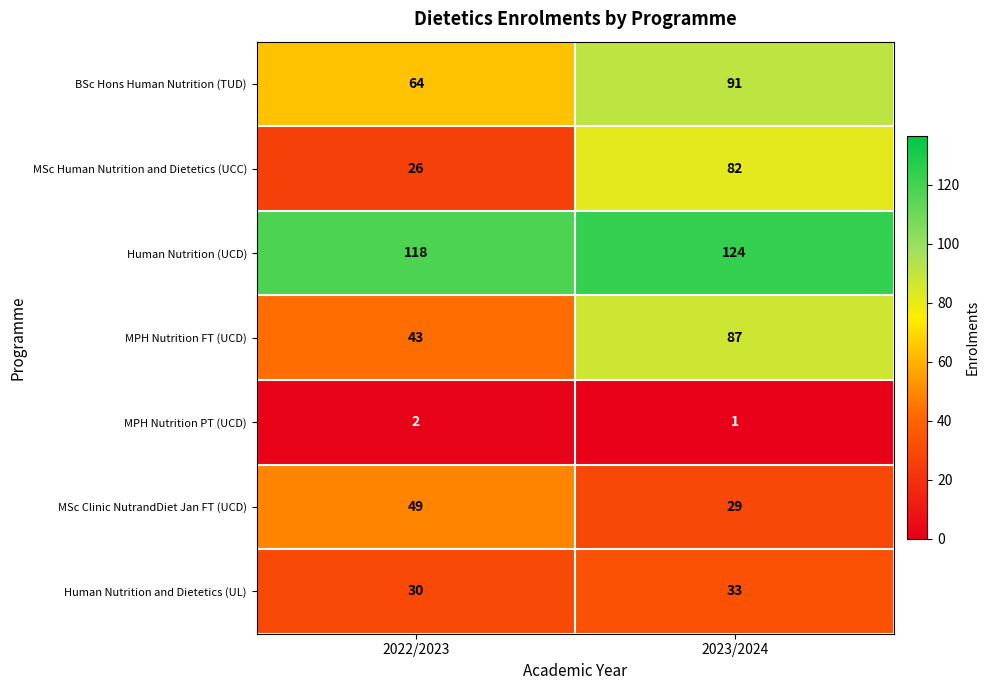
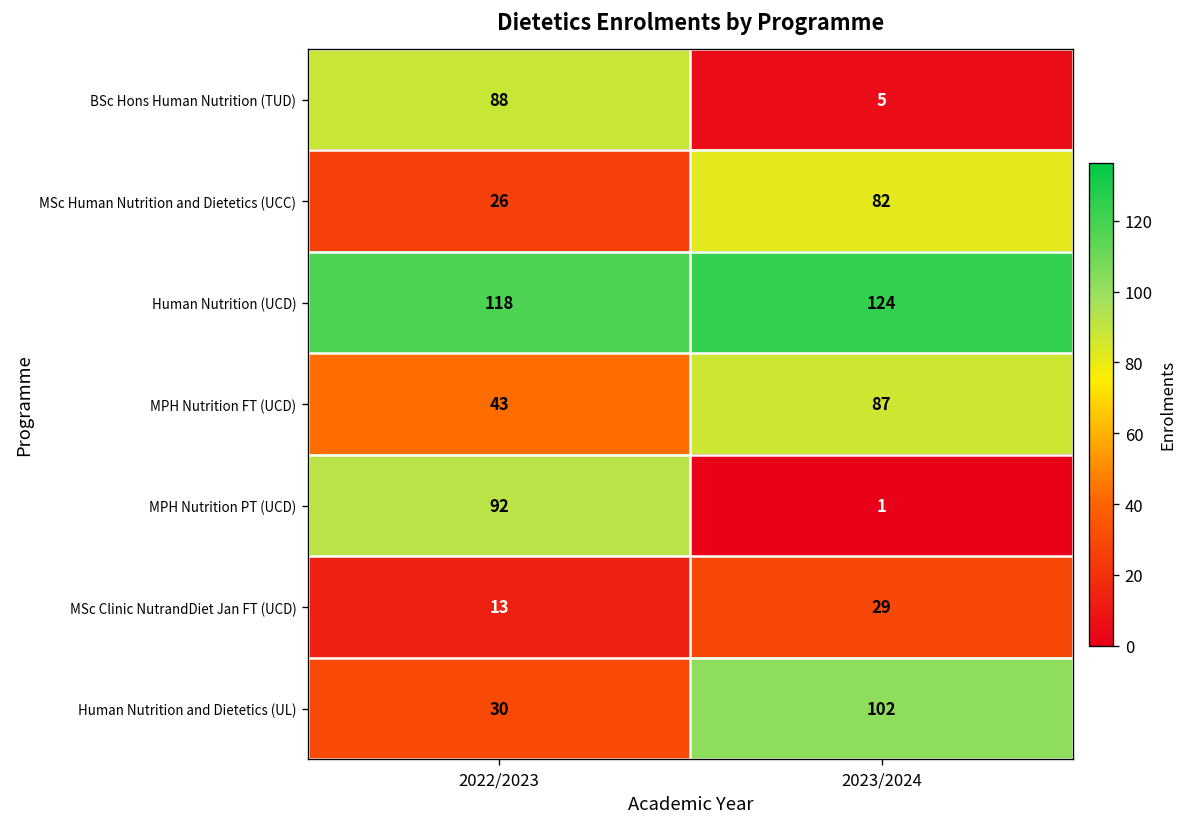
BSc Hons Human Nutrition (TUD), 2022/2023: 64 -> 88
BSc Hons Human Nutrition (TUD), 2023/2024: 91 -> 5
MPH Nutrition PT (UCD), 2022/2023: 2 -> 92
MSc Clinic NutrandDiet Jan FT (UCD), 2022/2023: 49 -> 13
Human Nutrition and Dietetics (UL), 2023/2024: 33 -> 102
